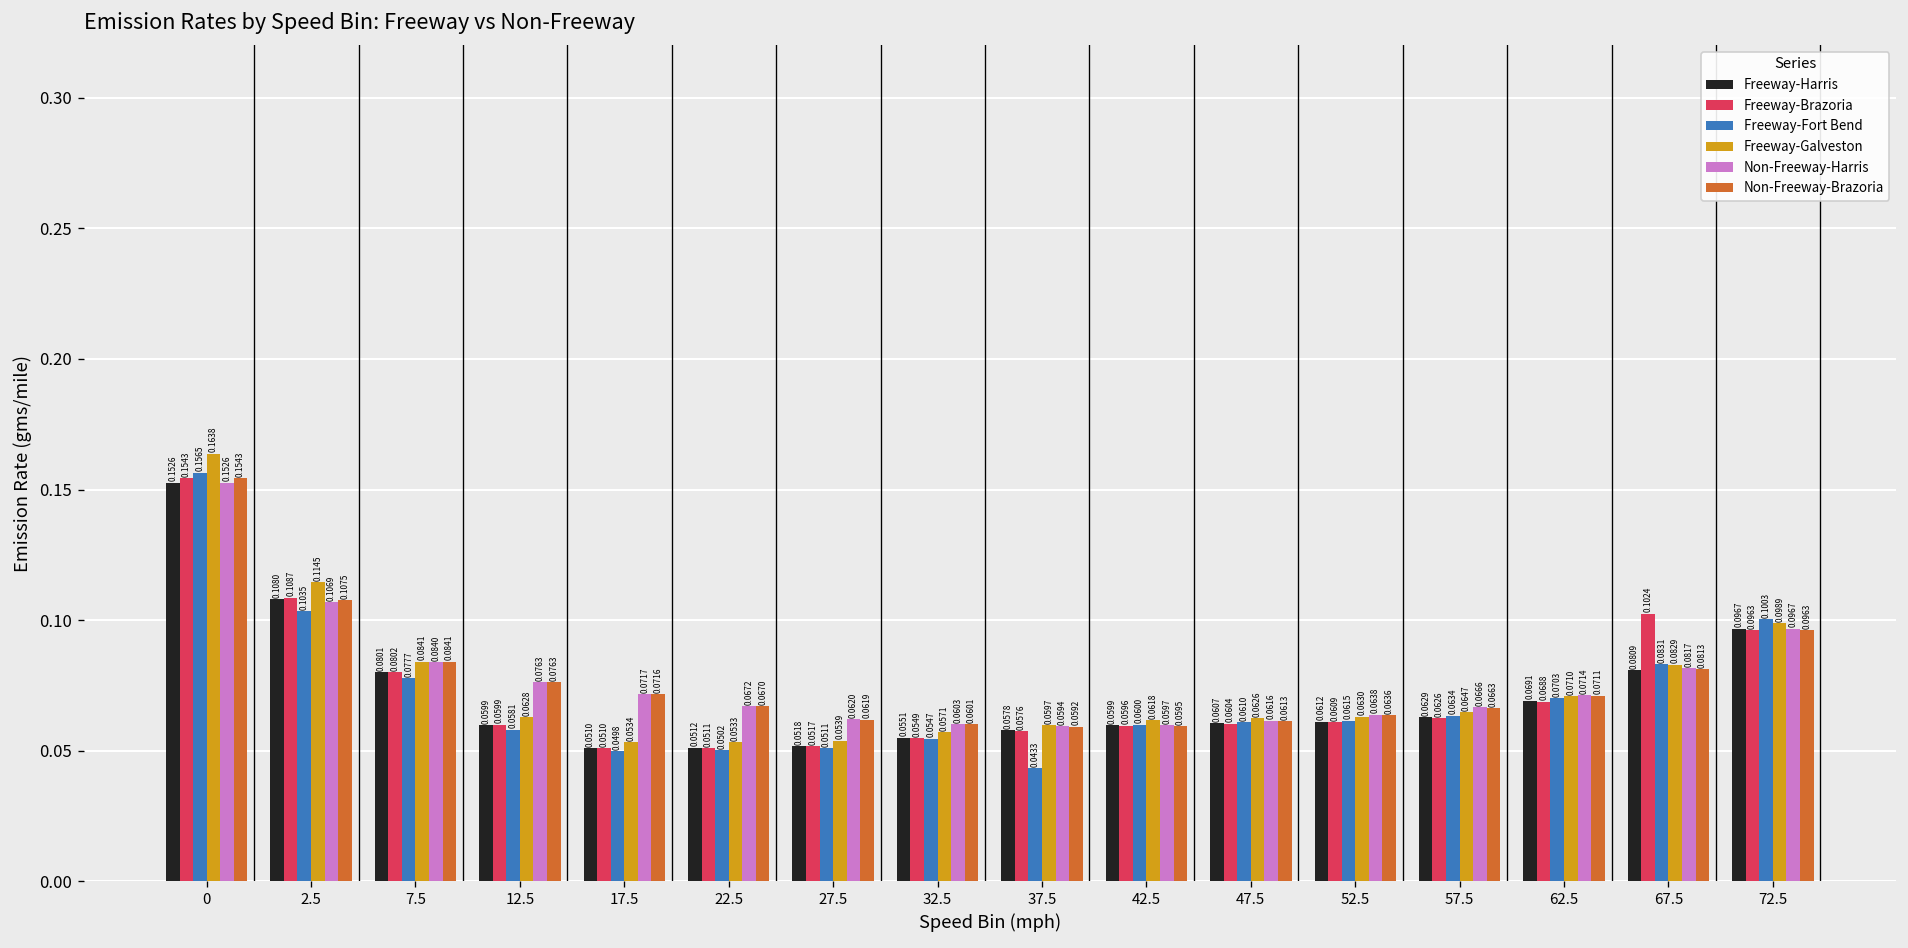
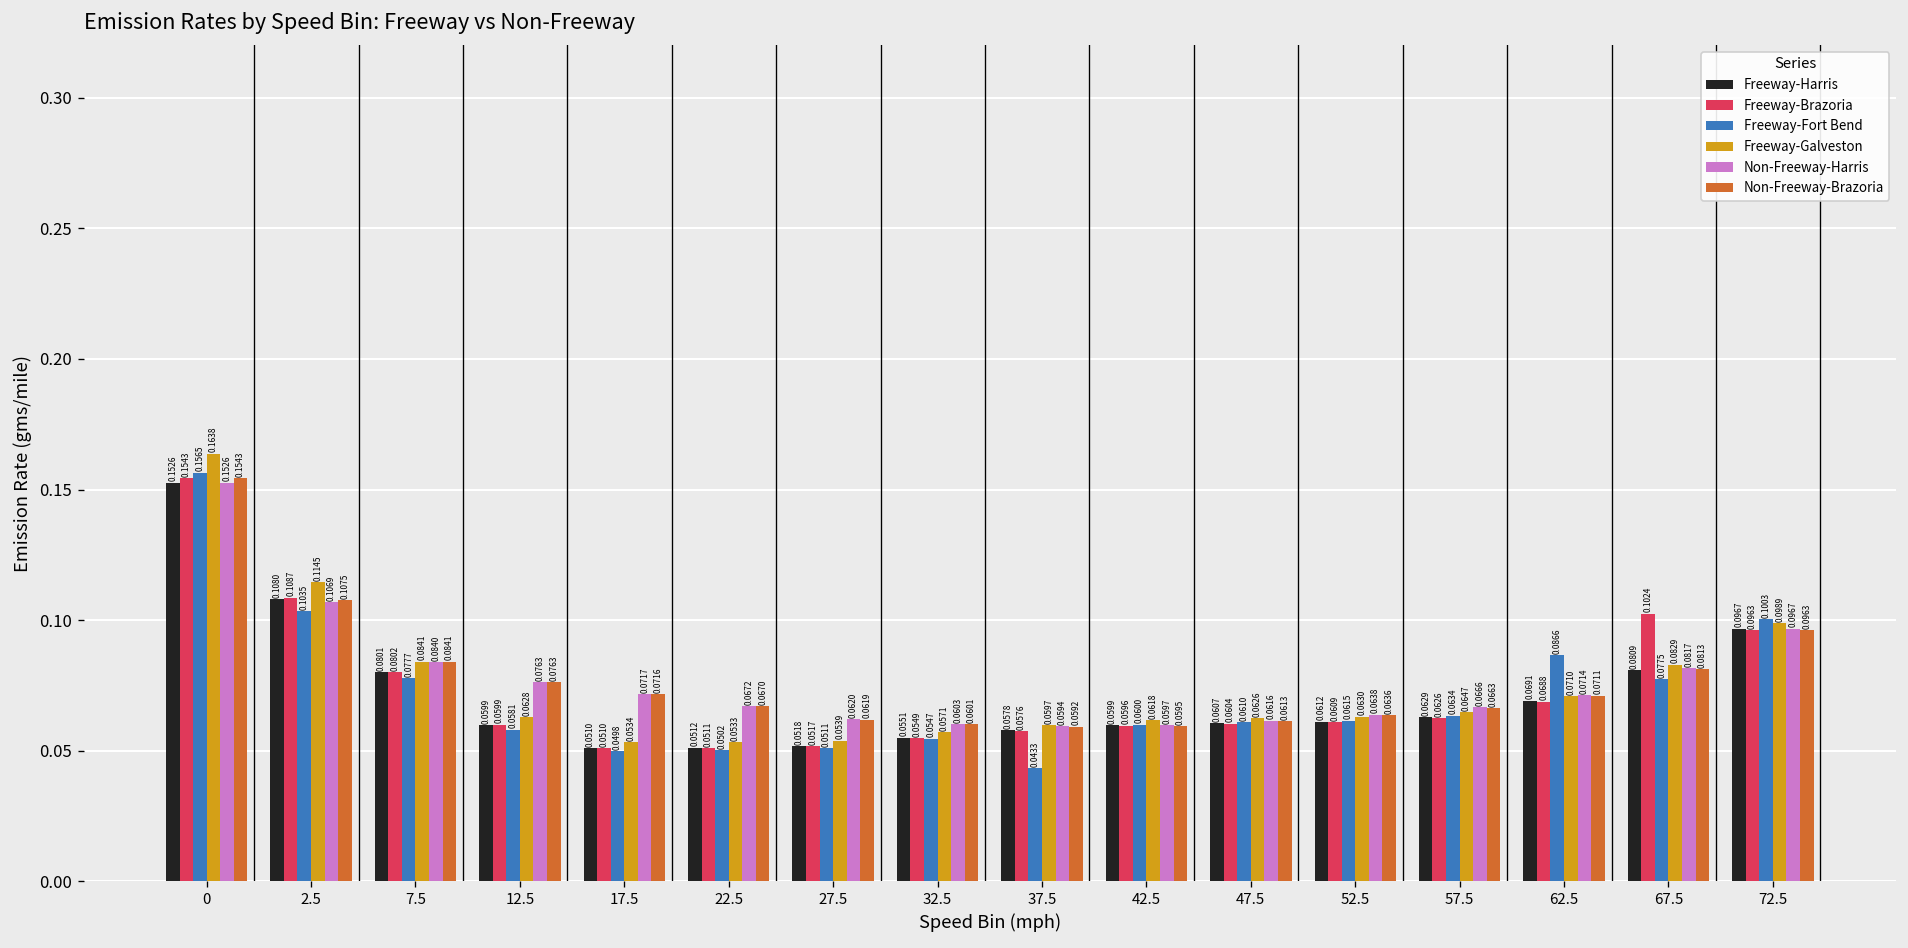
Freeway-Fort Bend, 62.5: 0.0703 -> 0.0866
Freeway-Fort Bend, 67.5: 0.0831 -> 0.0775
